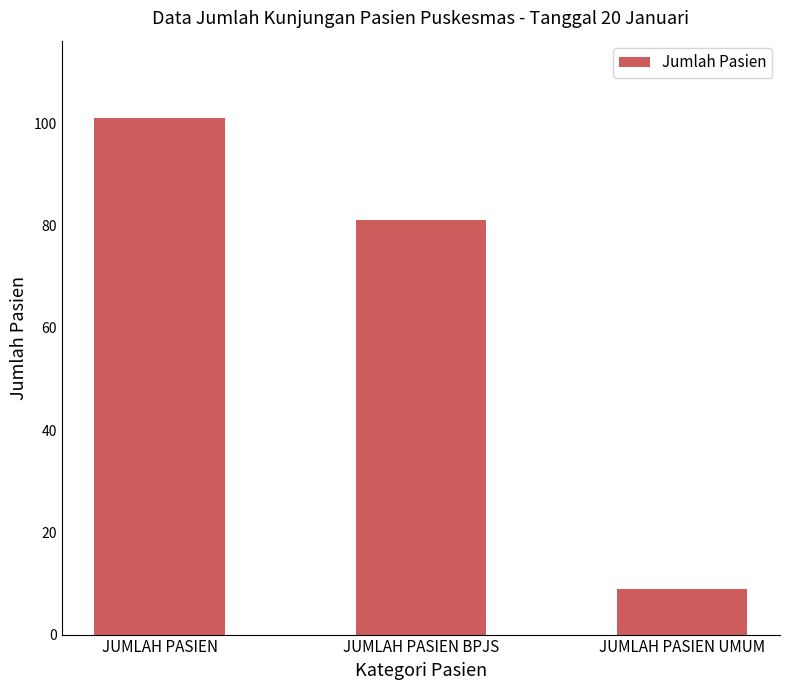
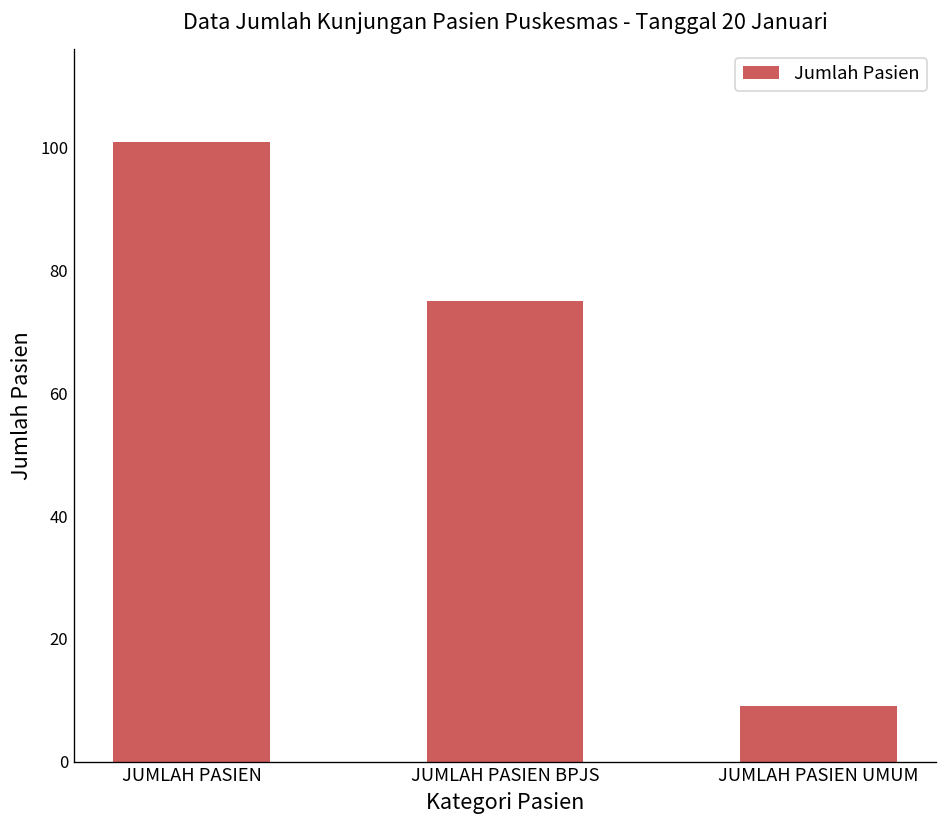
JUMLAH PASIEN BPJS: 81 -> 75
